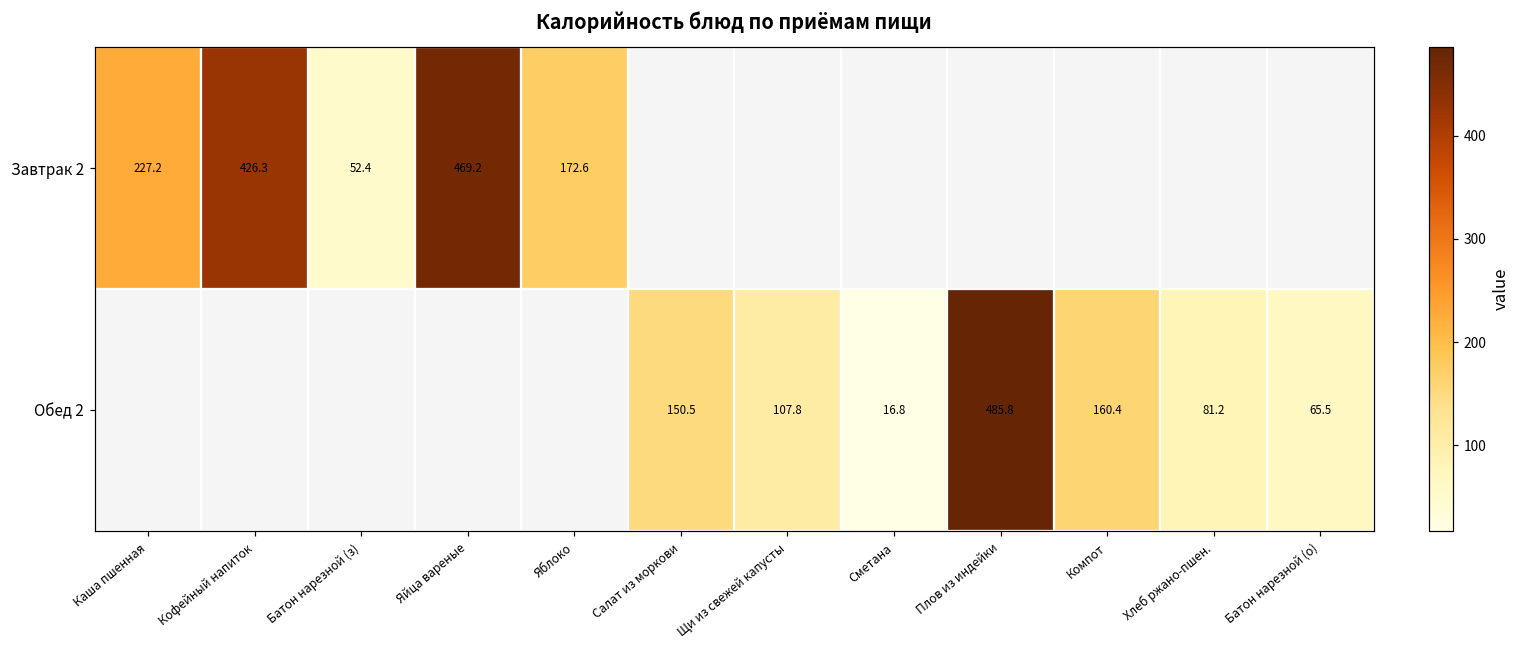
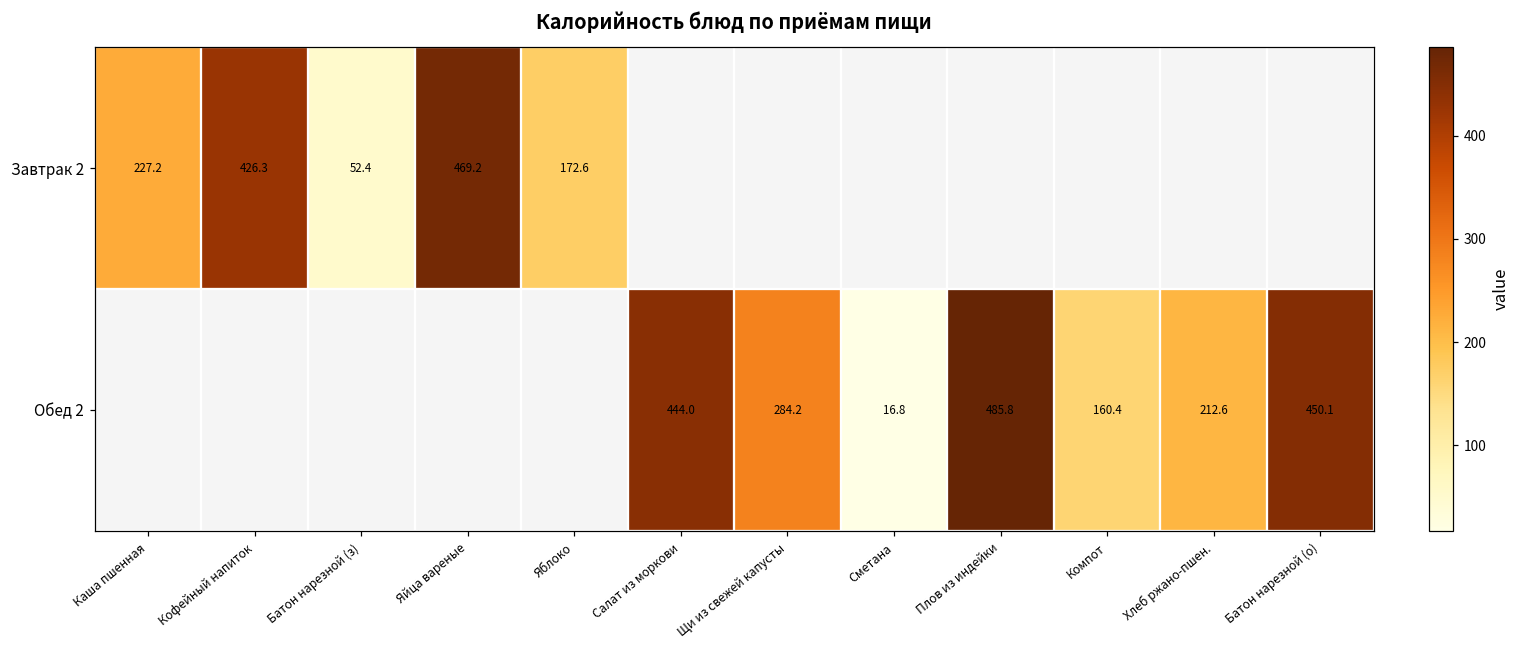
Обед 2, Салат из моркови: 150.5 -> 444.0
Обед 2, Щи из свежей капусты: 107.8 -> 284.2
Обед 2, Хлеб ржано-пшен.: 81.2 -> 212.6
Обед 2, Батон нарезной (о): 65.5 -> 450.1
